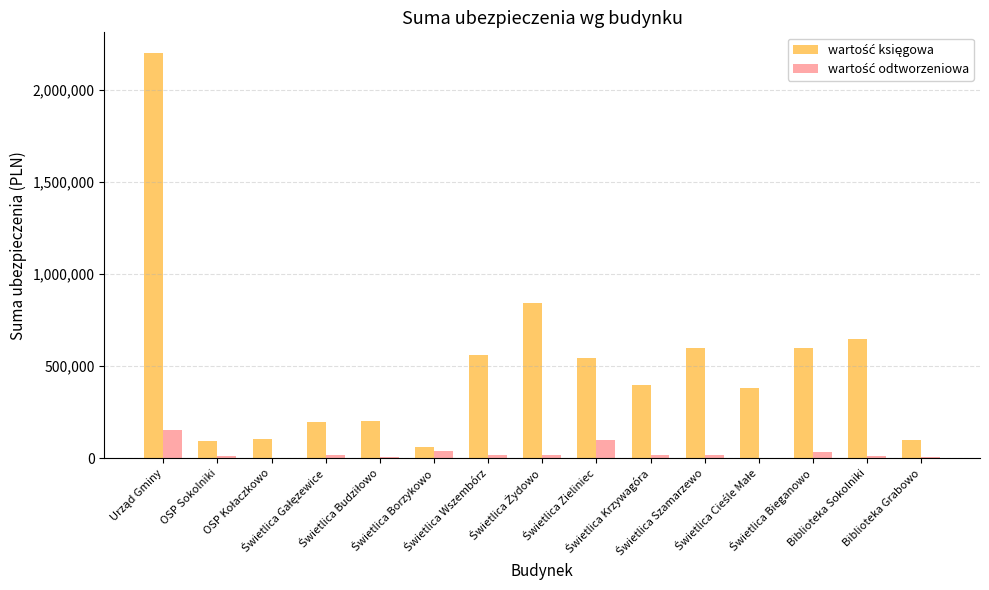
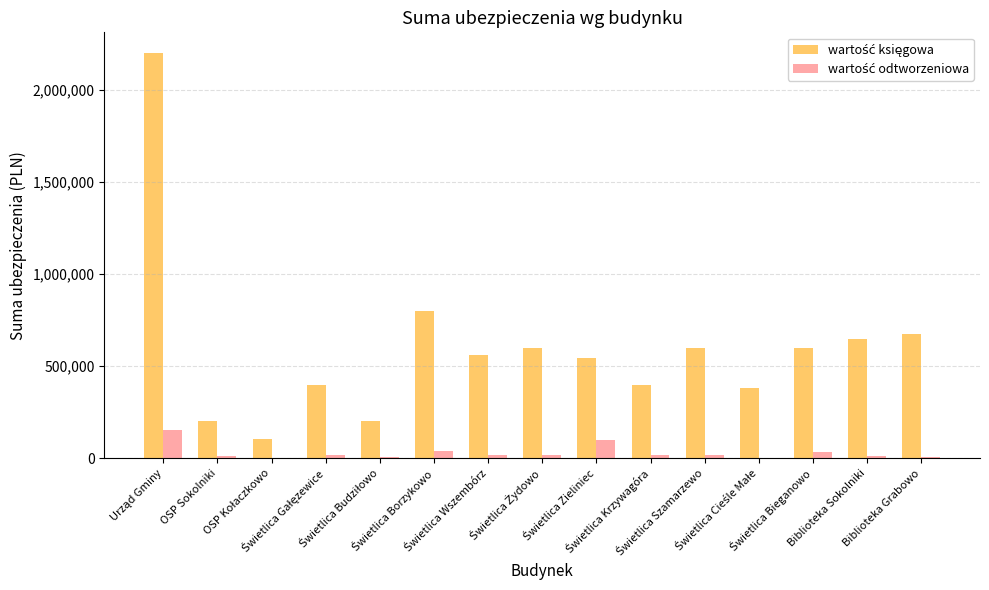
wartość księgowa, OSP Sokolniki: 100,000 -> 200,000
wartość księgowa, Świetlica Gałęzewice: 200,000 -> 400,000
wartość księgowa, Świetlica Borzykowo: 60,000 -> 800,000
wartość księgowa, Świetlica Żydowo: 840,000 -> 600,000
wartość księgowa, Biblioteka Grabowo: 100,000 -> 670,000
